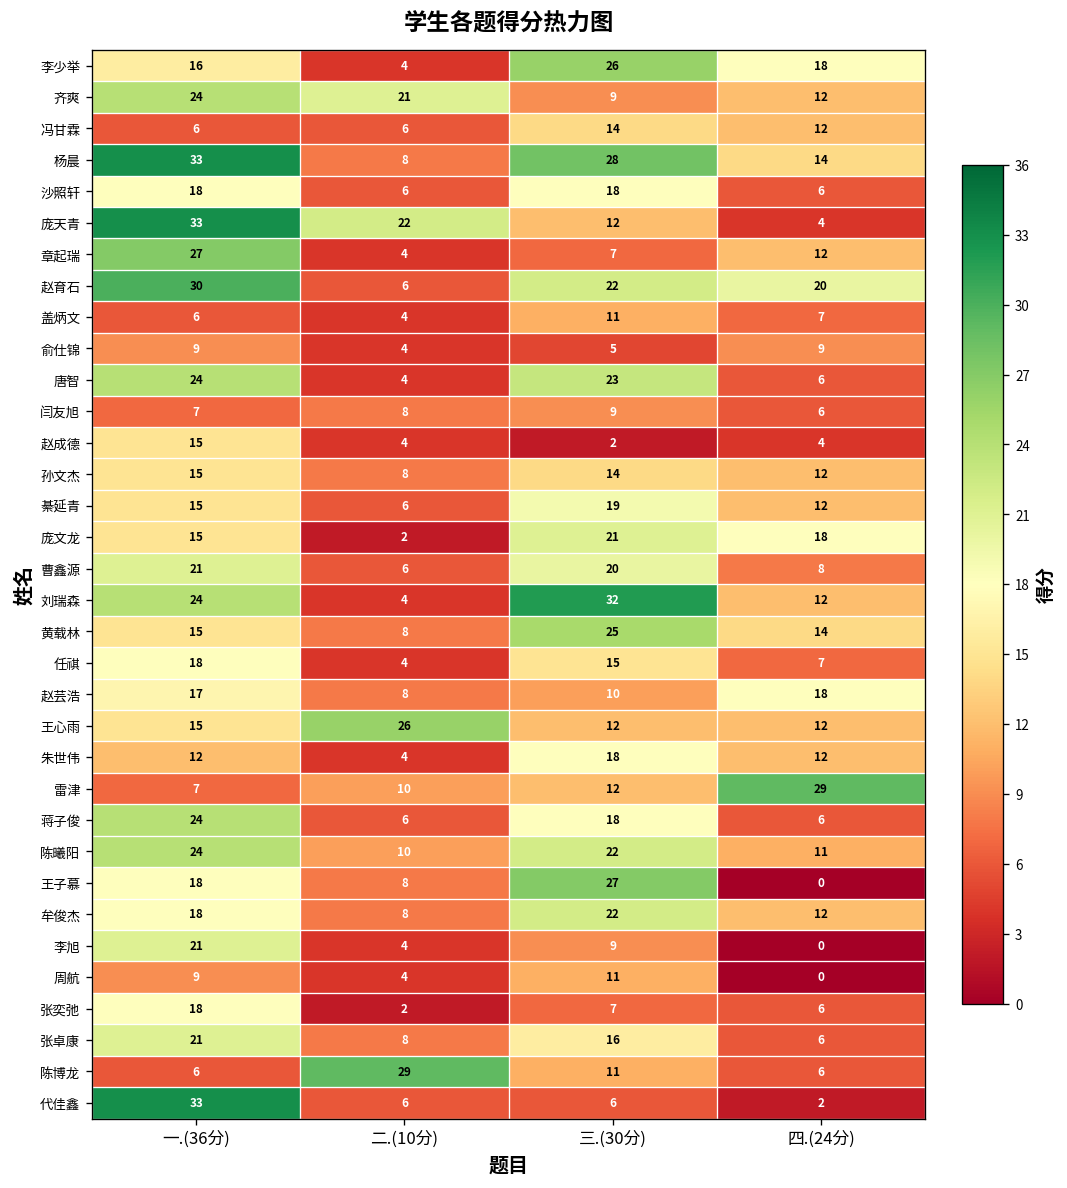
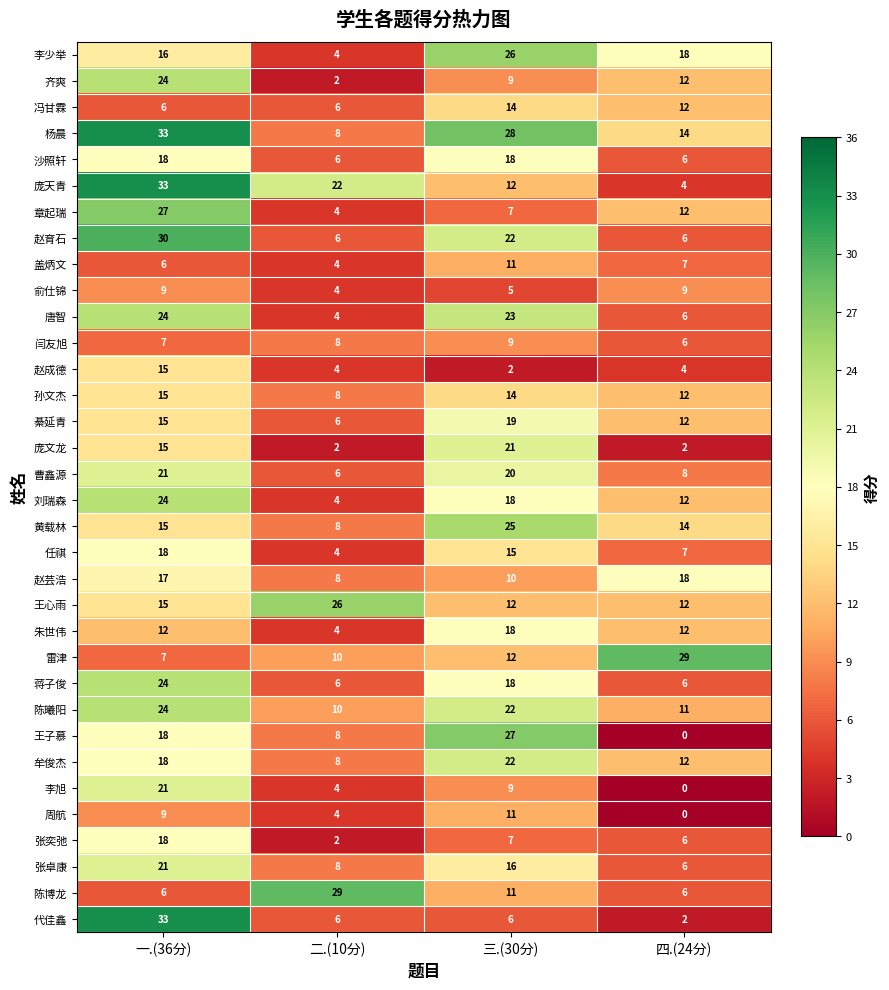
齐爽, 二.(10分): 21 -> 2
赵育石, 四.(24分): 20 -> 6
庞文龙, 四.(24分): 18 -> 2
刘瑞森, 三.(30分): 32 -> 18
